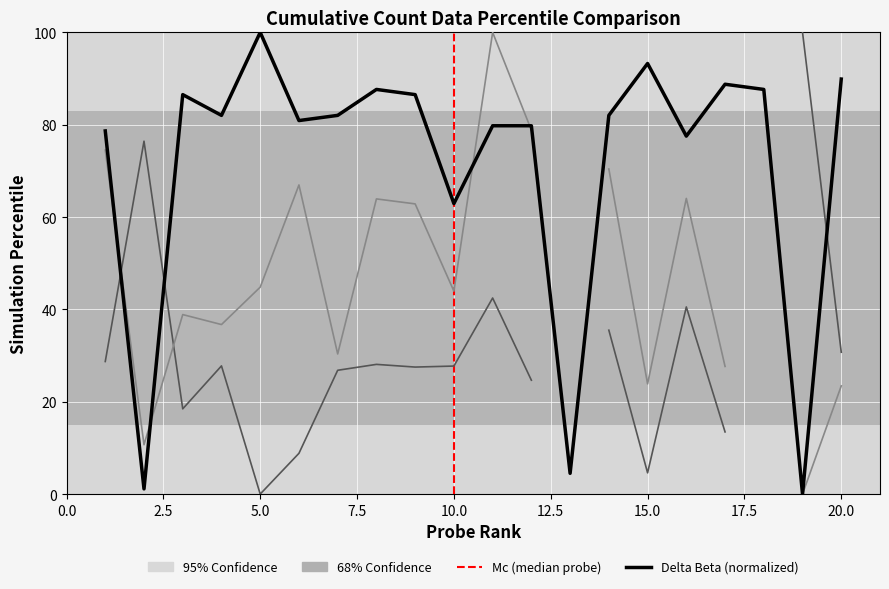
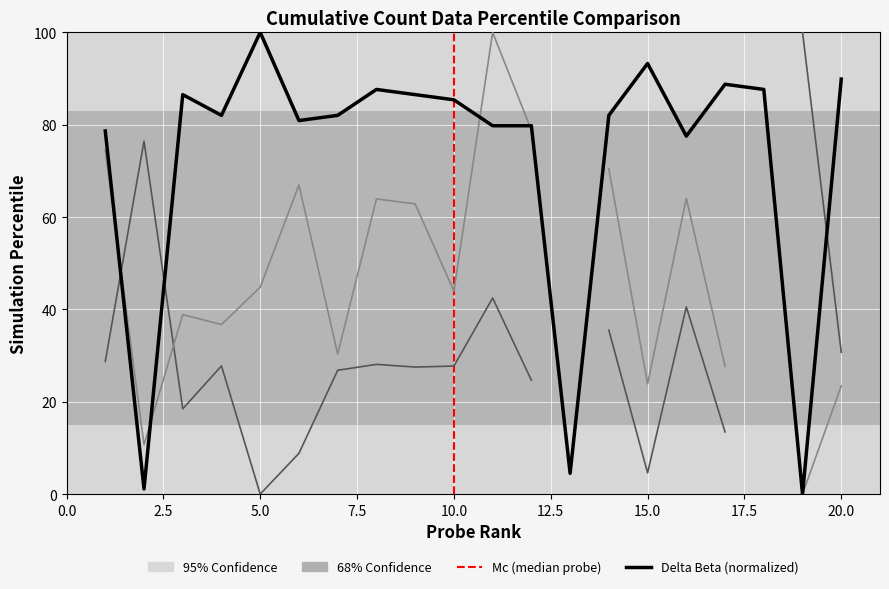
Delta Beta (normalized), 10.0: 63 -> 85
